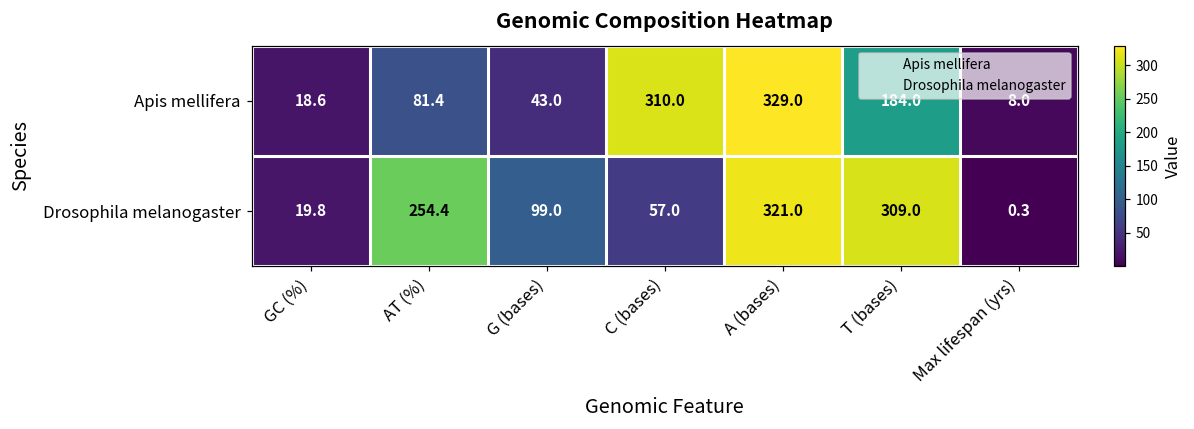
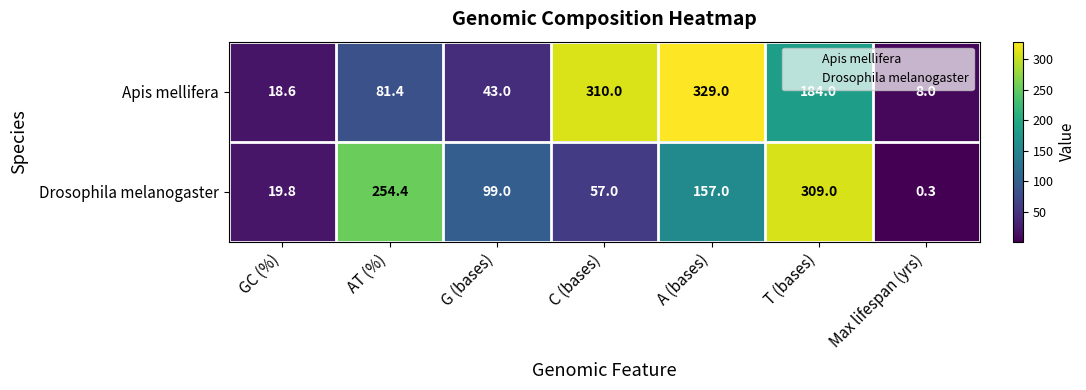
Drosophila melanogaster, A (bases): 321.0 -> 157.0
